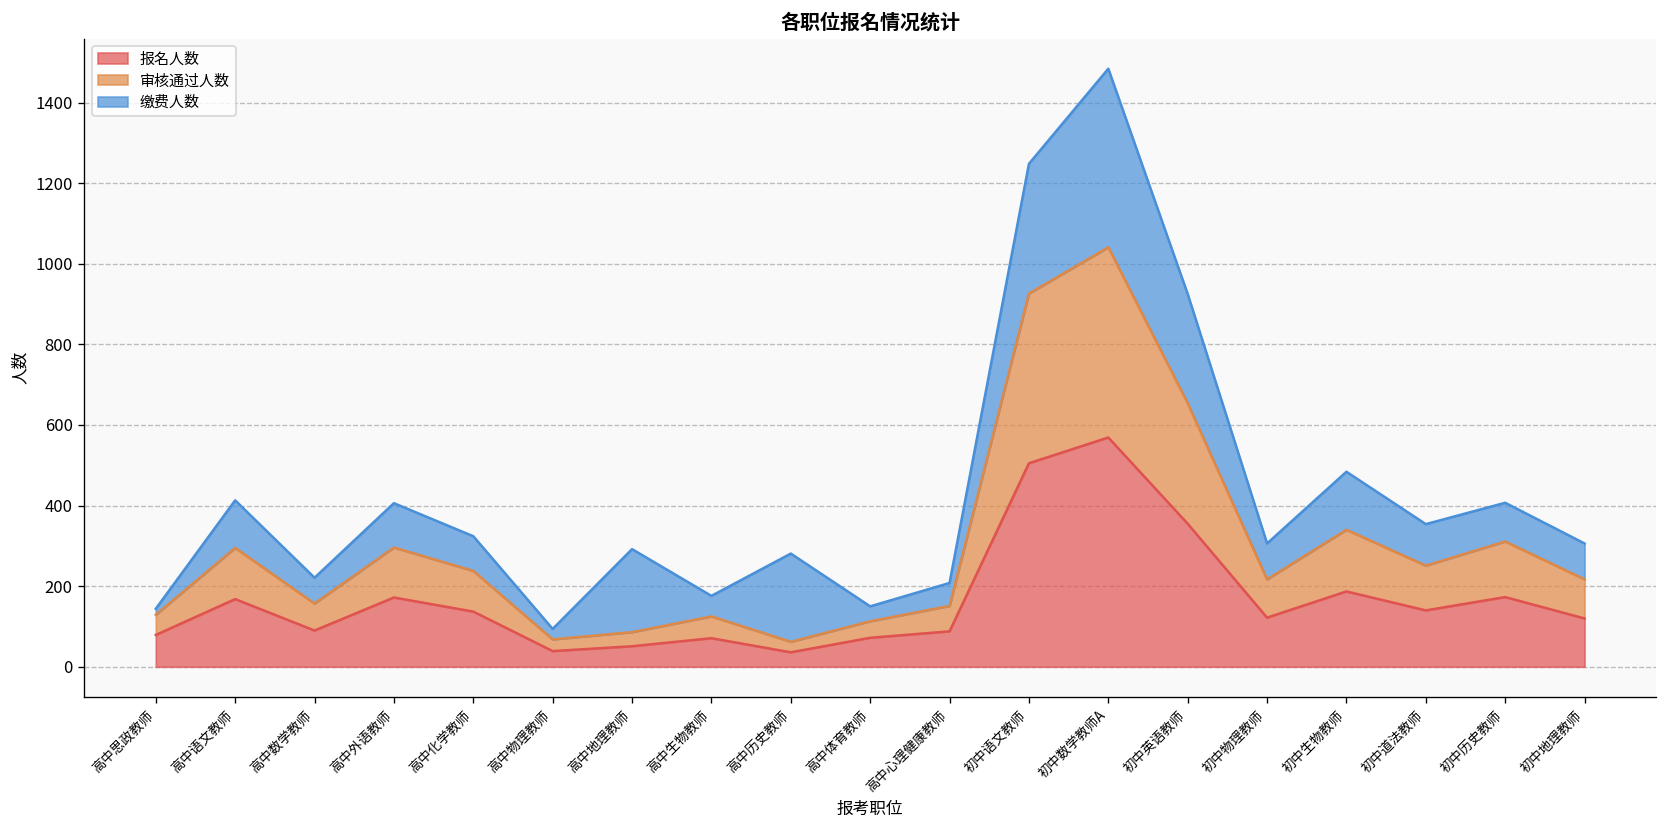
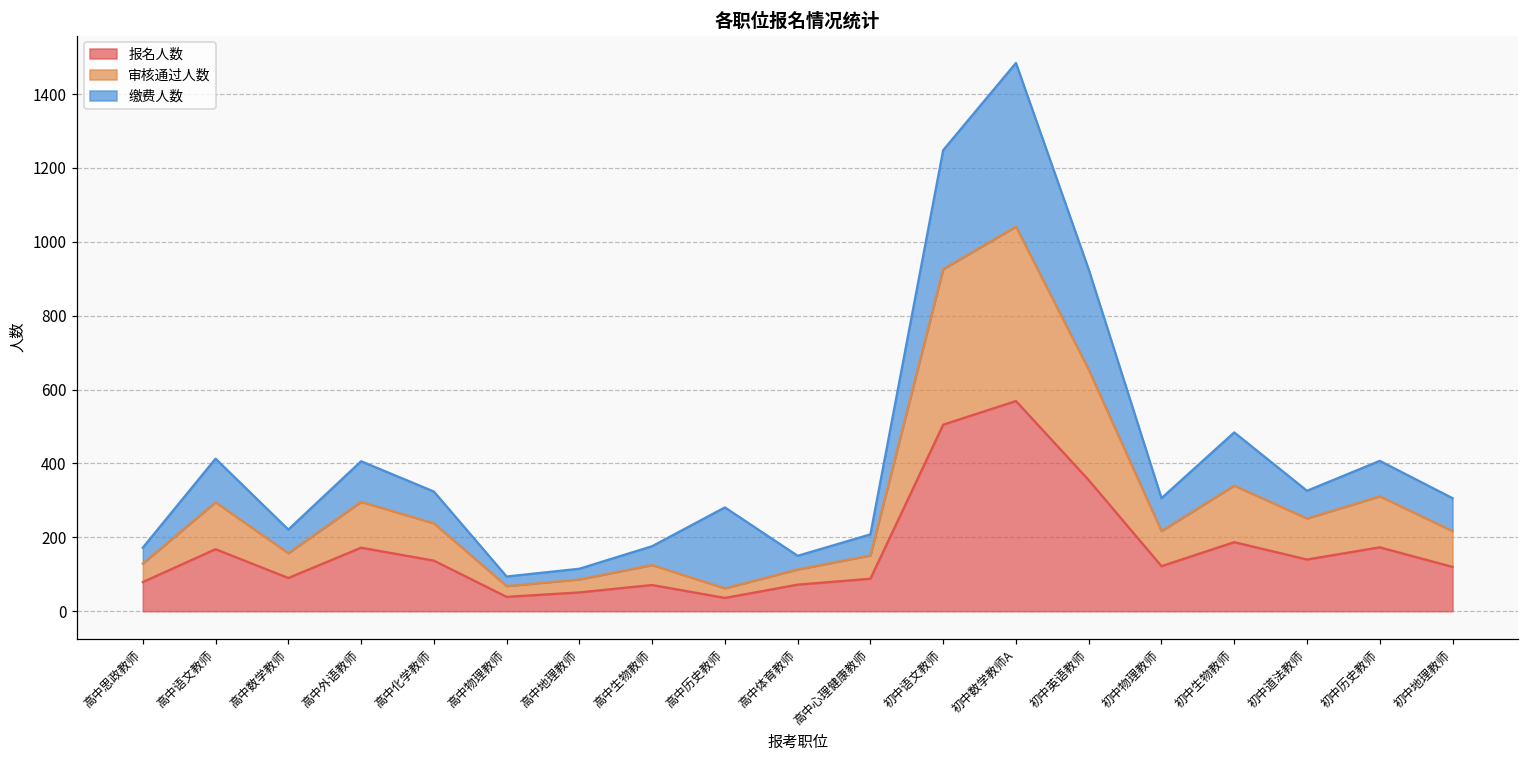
缴费人数, 高中思政教师: 20 -> 40
缴费人数, 高中地理教师: 210 -> 30
缴费人数, 初中道法教师: 100 -> 80
